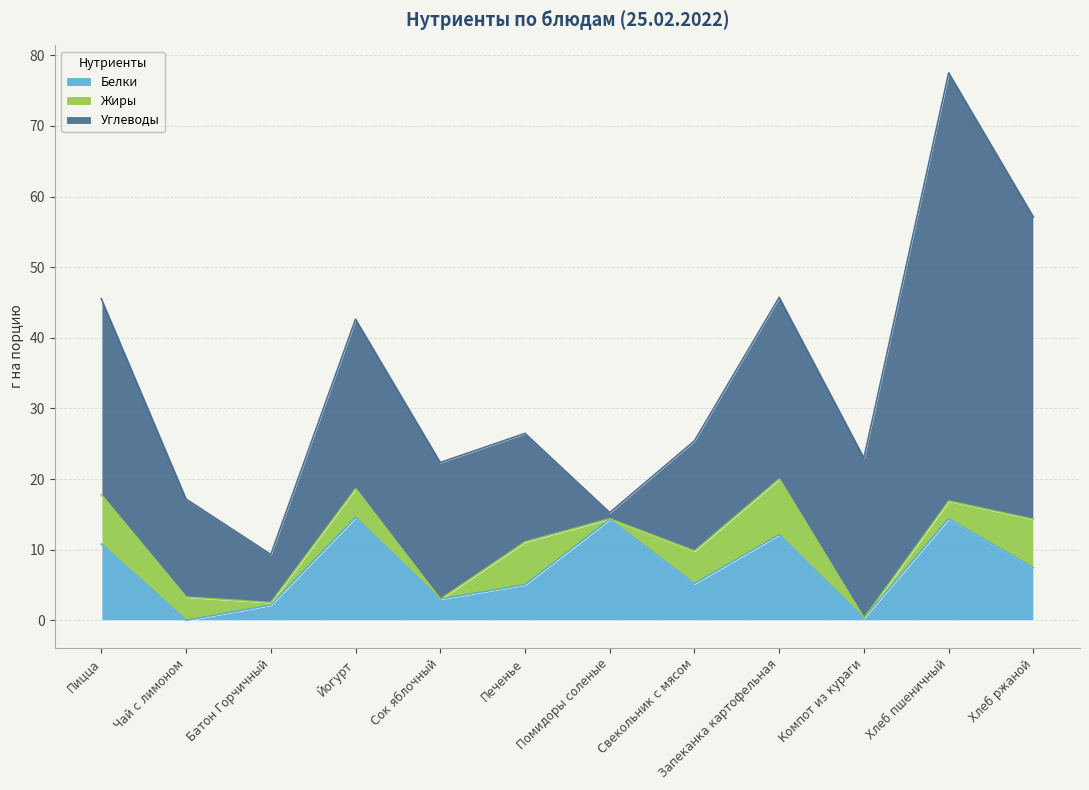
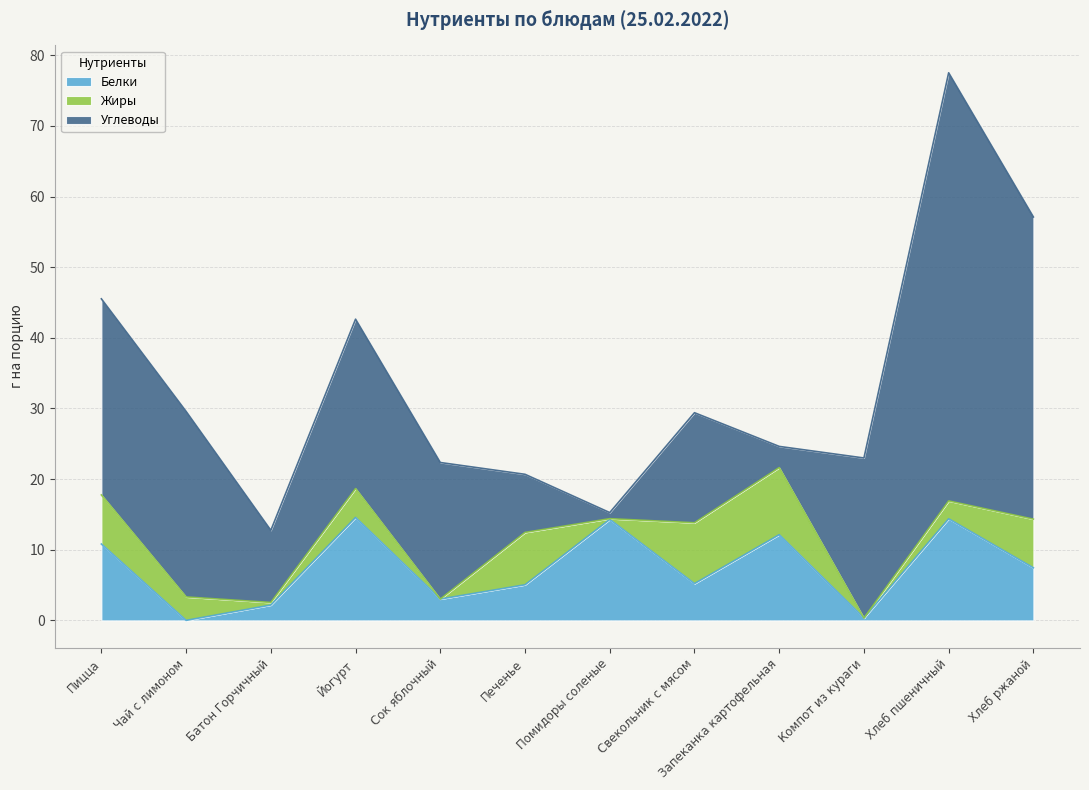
Углеводы, Чай с лимоном: 14 -> 26
Углеводы, Батон Горчичный: 7 -> 10
Жиры, Печенье: 6 -> 7
Углеводы, Печенье: 15 -> 8
Жиры, Свекольник с мясом: 5 -> 9
Жиры, Запеканка картофельная: 8 -> 10
Углеводы, Запеканка картофельная: 26 -> 3
